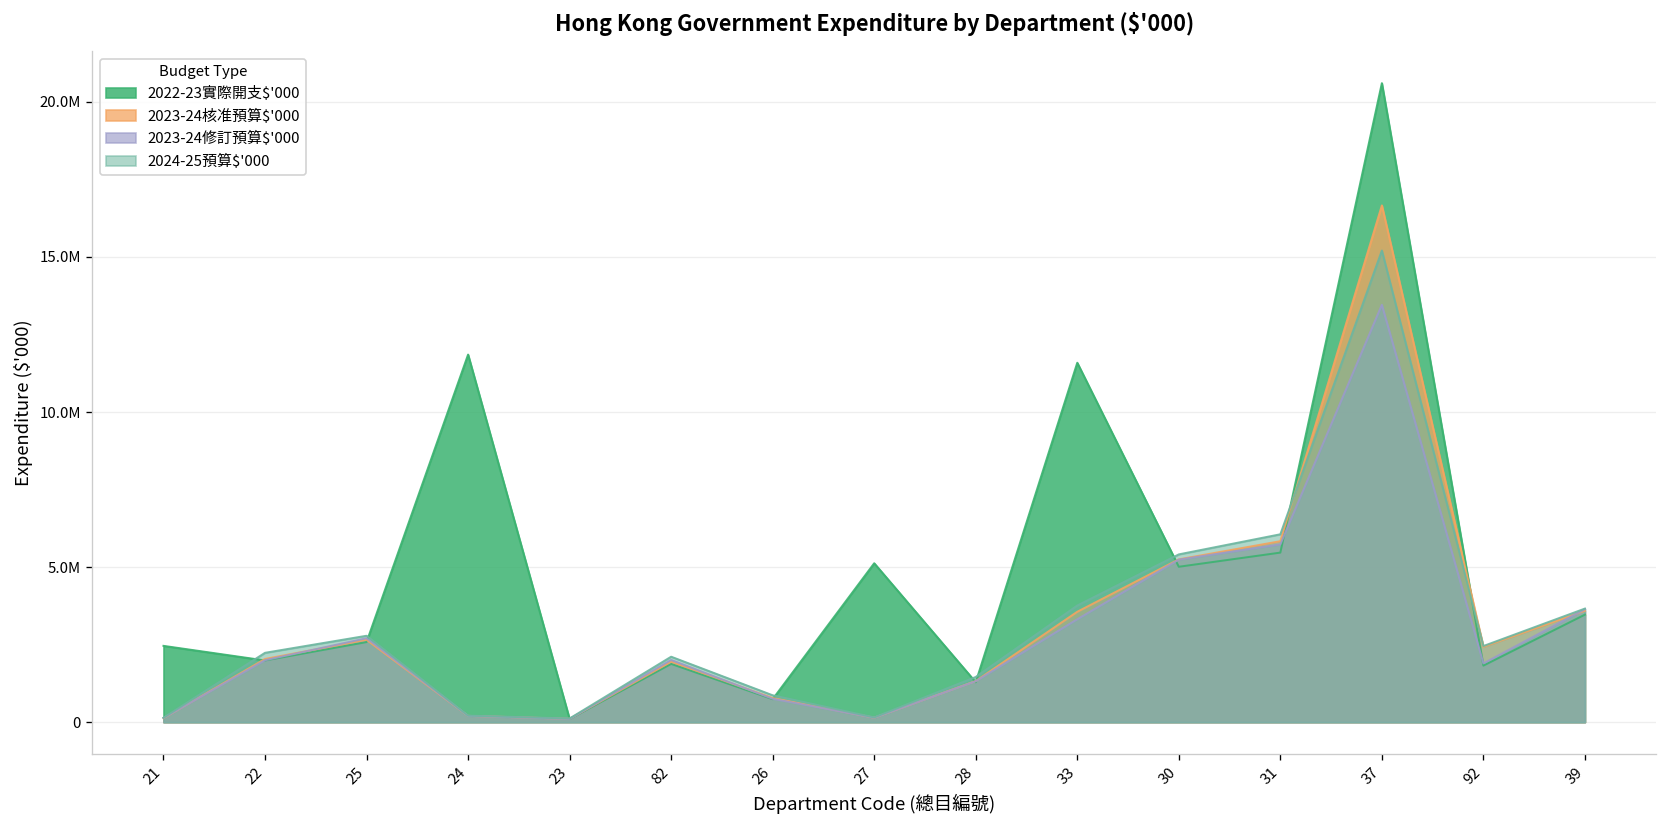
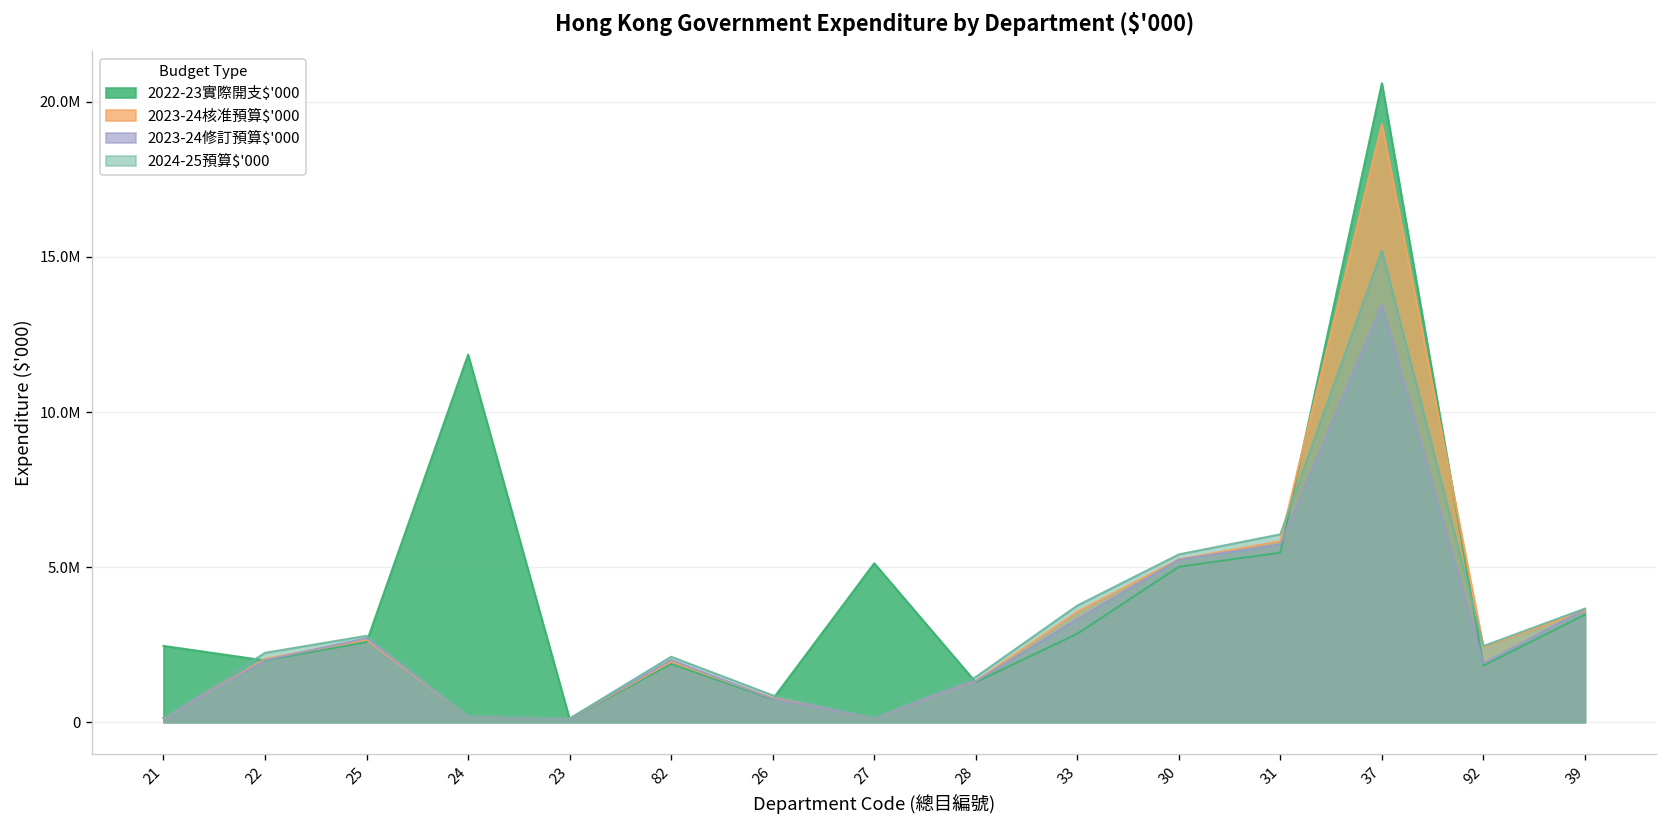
2022-23實際開支$'000, 33: 11600000 -> 2900000
2023-24核准預算$'000, 37: 16700000 -> 19300000
